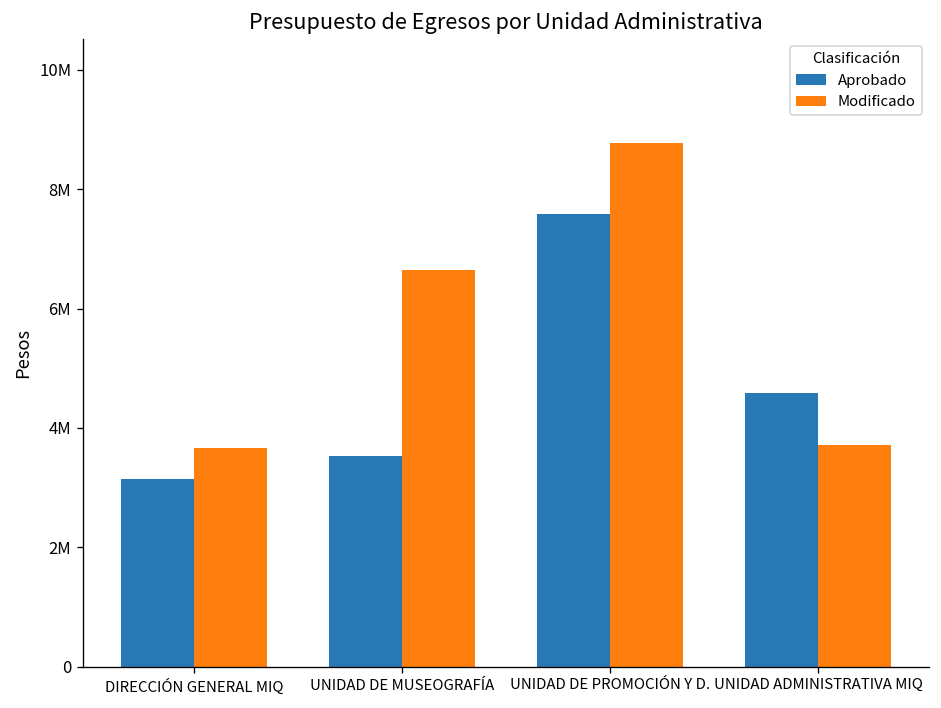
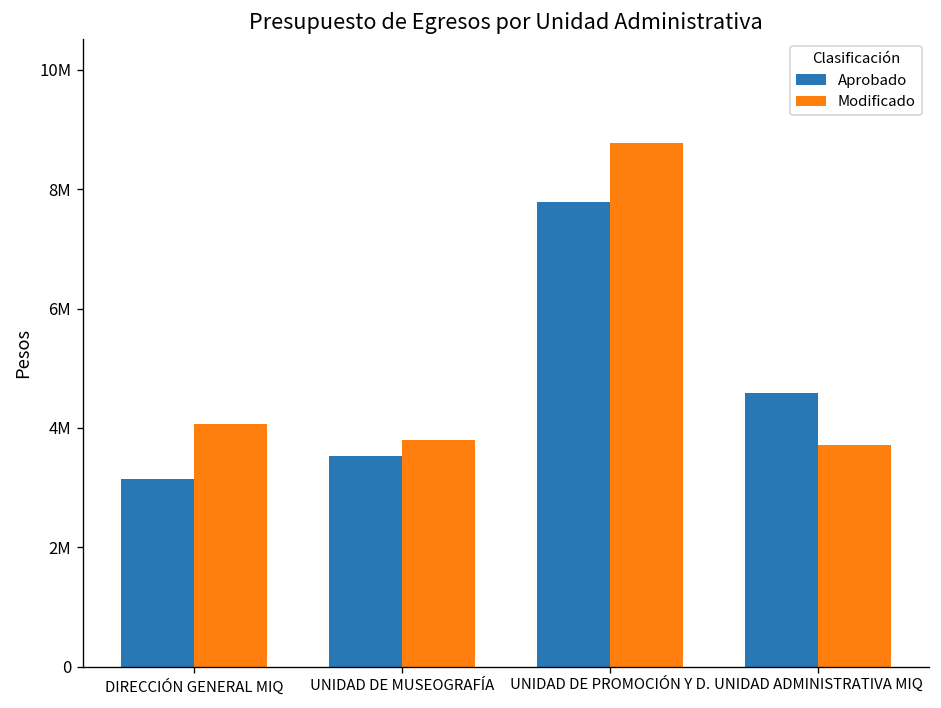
Modificado, DIRECCIÓN GENERAL MIQ: 3700000 -> 4100000
Modificado, UNIDAD DE MUSEOGRAFÍA: 6700000 -> 3800000
Aprobado, UNIDAD DE PROMOCIÓN Y D.: 7600000 -> 7800000
